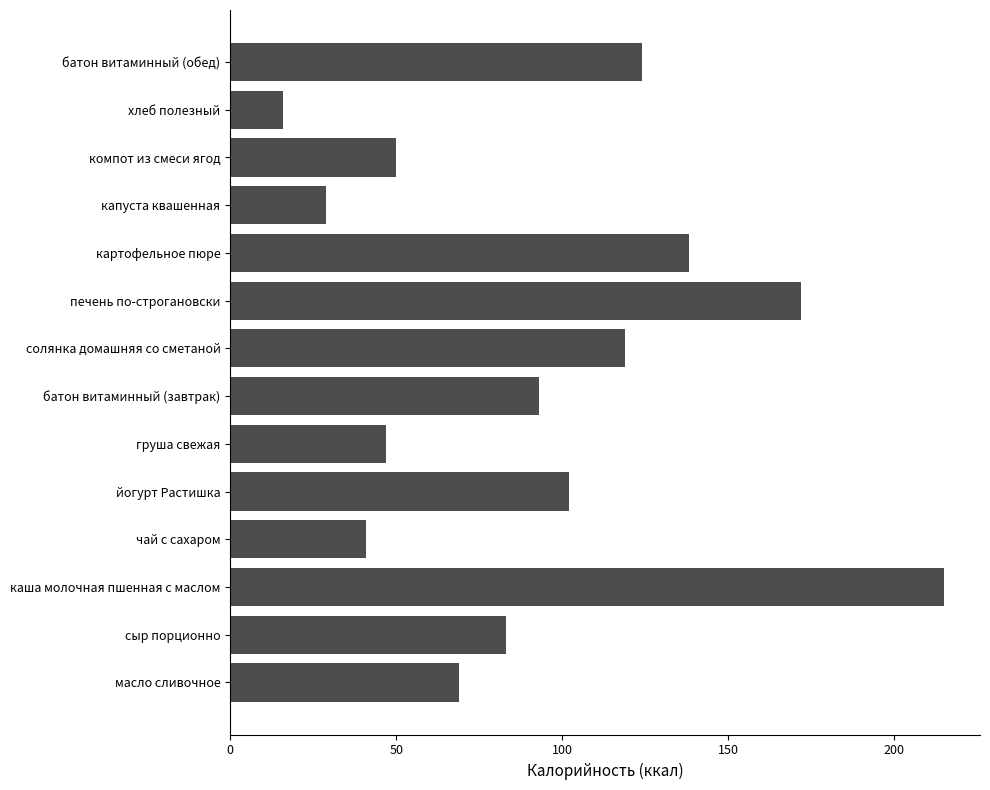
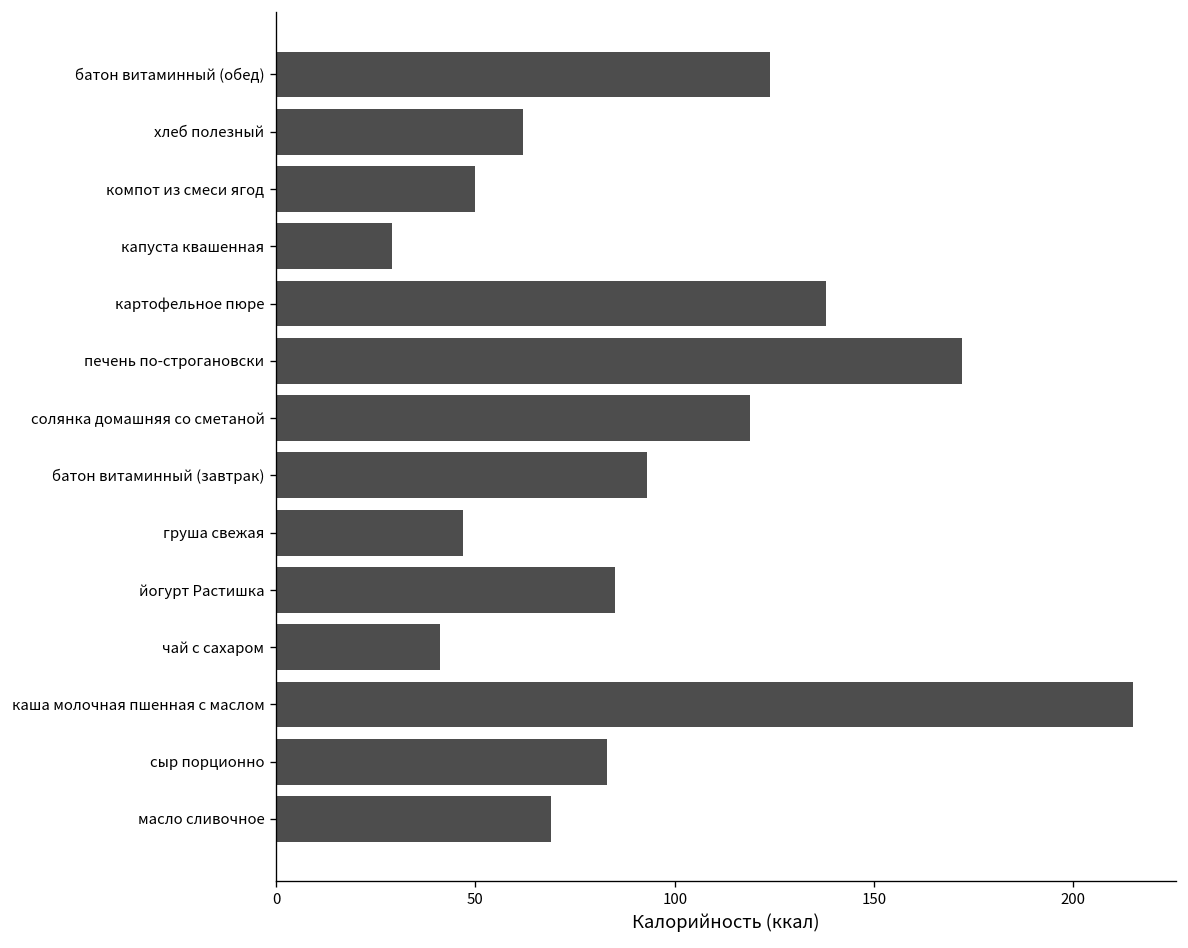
хлеб полезный: 16 -> 62
йогурт Растишка: 102 -> 85
